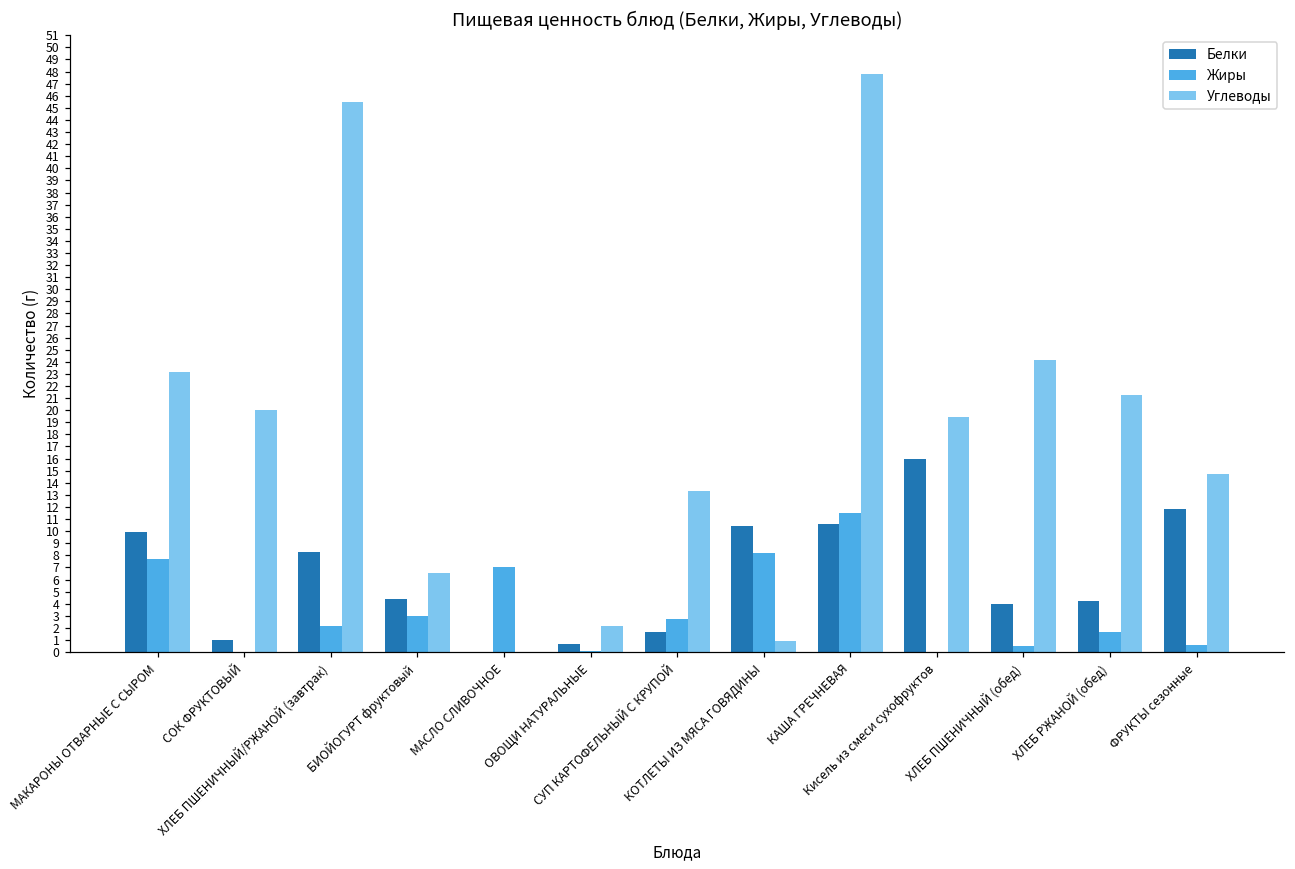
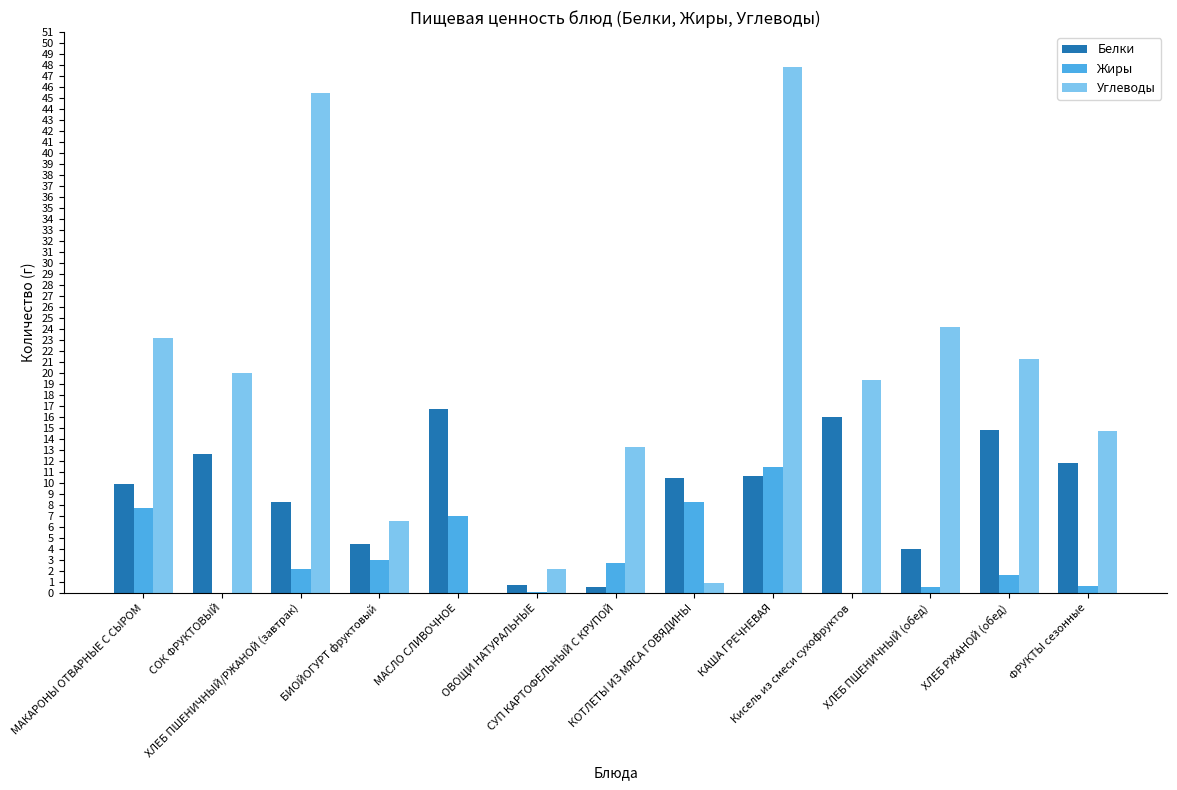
Белки, СОК ФРУКТОВЫЙ: 1.0 -> 12.6
Белки, МАСЛО СЛИВОЧНОЕ: 0.0 -> 16.7
Белки, СУП КАРТОФЕЛЬНЫЙ С КРУПОЙ: 1.7 -> 0.5
Белки, ХЛЕБ РЖАНОЙ (обед): 4.3 -> 14.8
